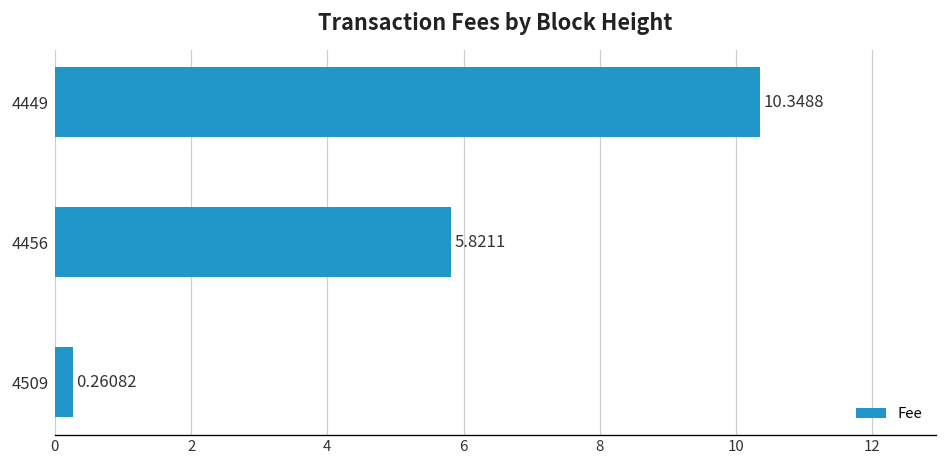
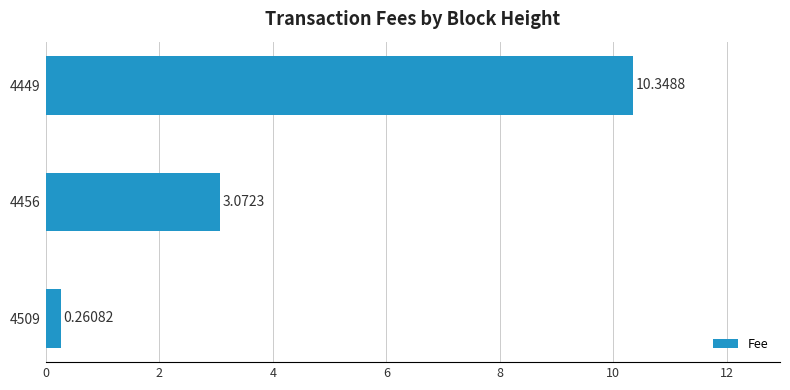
4456: 5.8211 -> 3.0723
